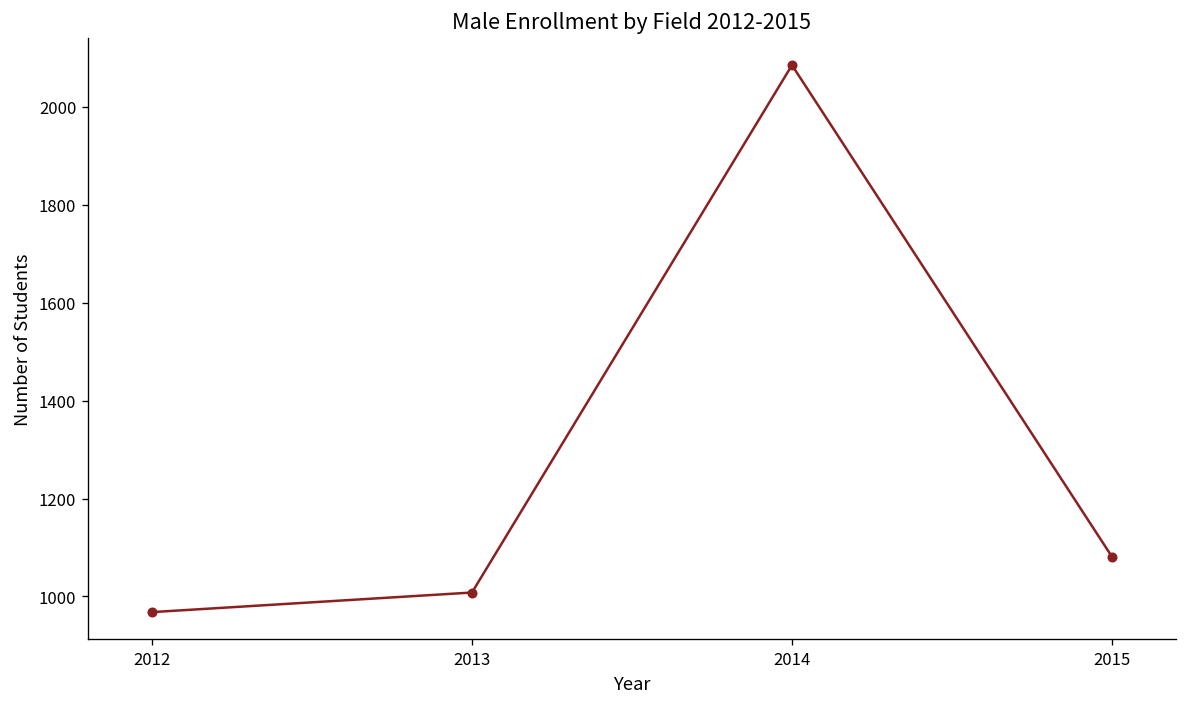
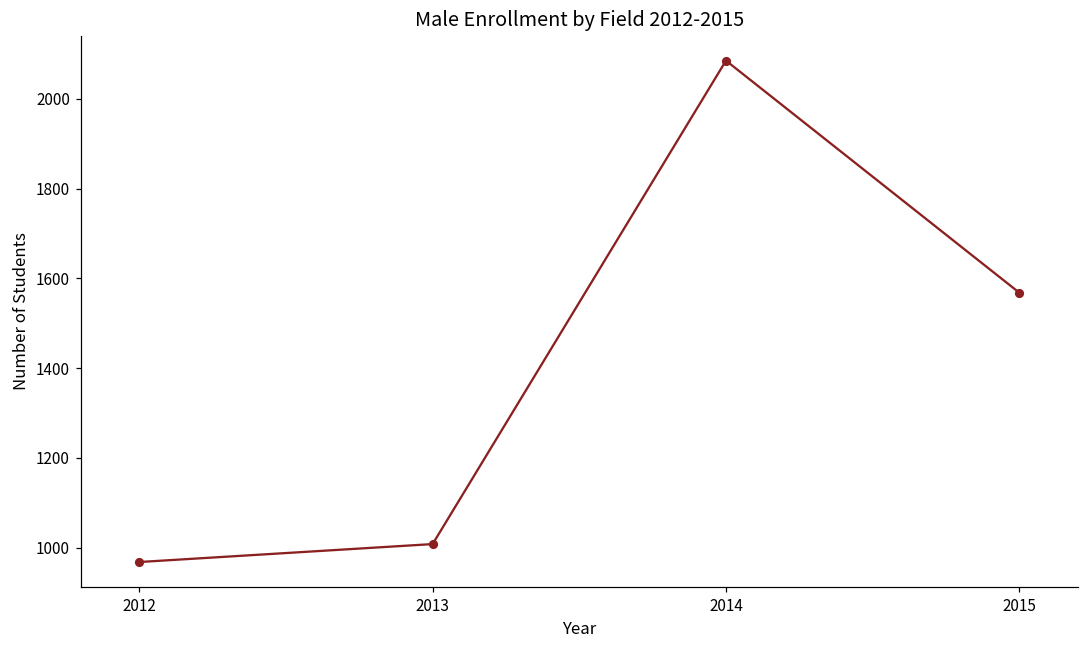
2015: 1080 -> 1570
